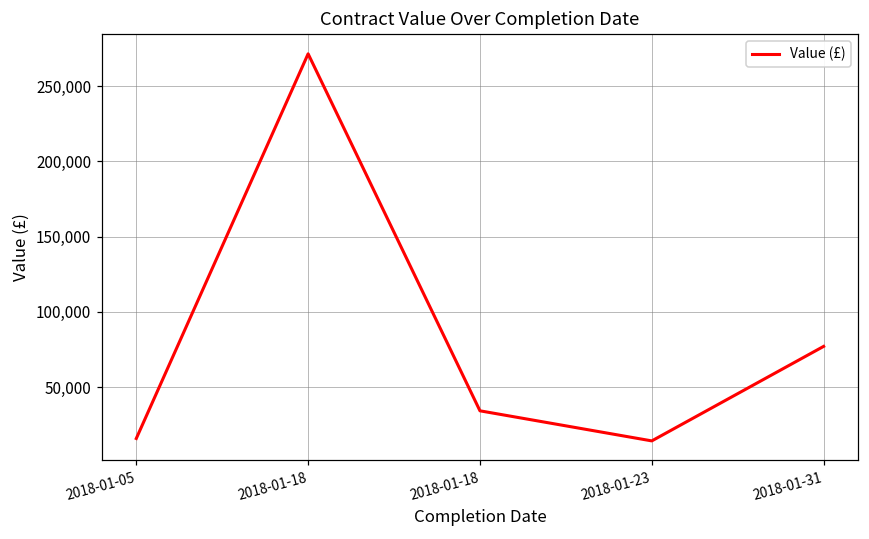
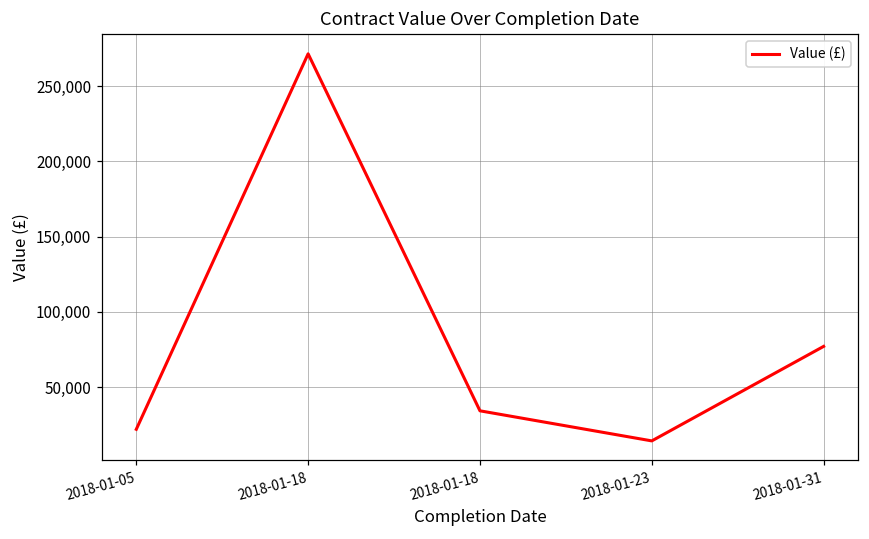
2018-01-05: 16,000 -> 22,000
